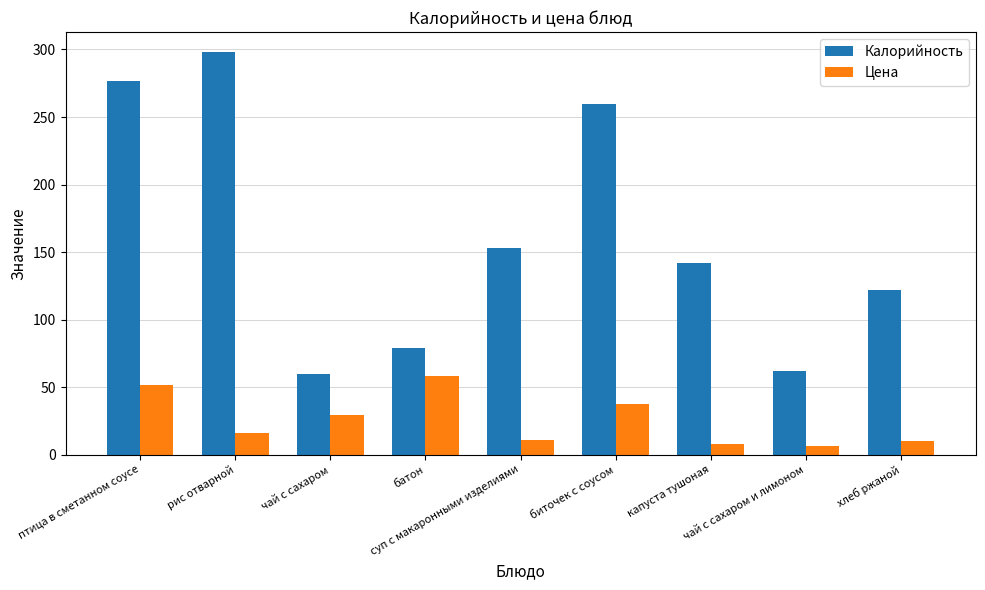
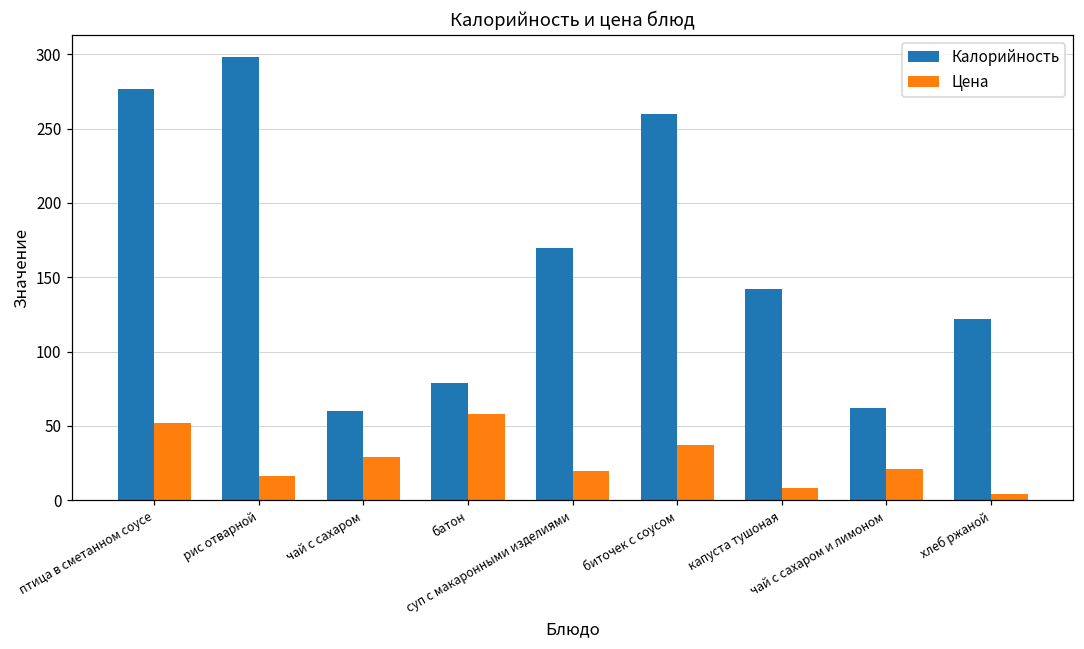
Калорийность, суп с макаронными изделиями: 153 -> 170
Цена, суп с макаронными изделиями: 11 -> 19
Цена, чай с сахаром и лимоном: 6 -> 21
Цена, хлеб ржаной: 10 -> 4
